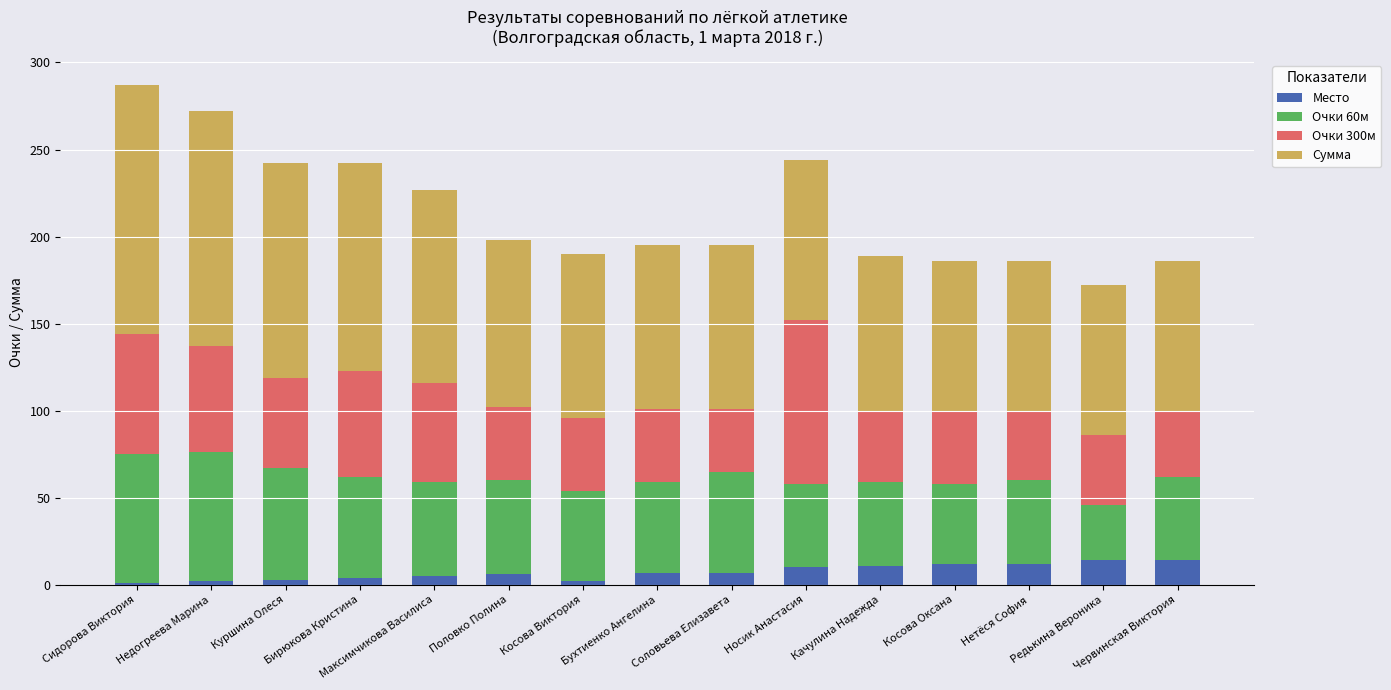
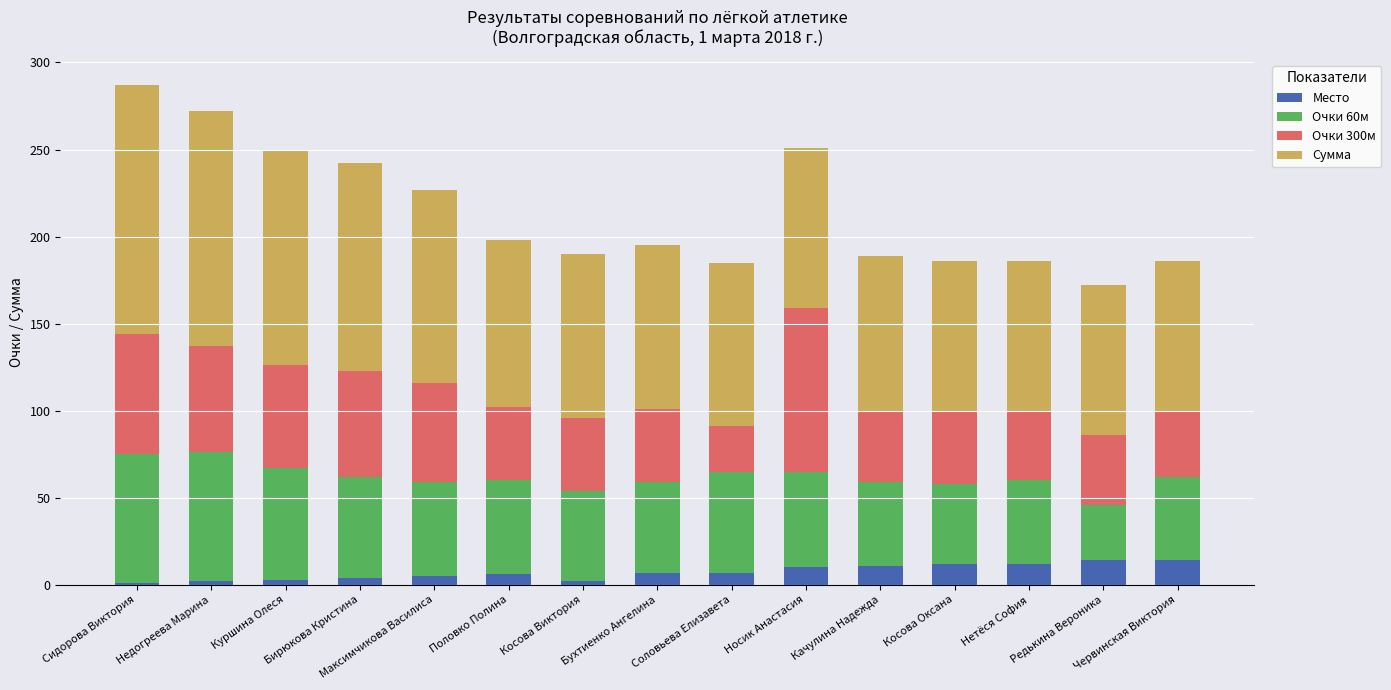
Очки 300м, Куршина Олеся: 52 -> 59
Очки 300м, Соловьева Елизавета: 36 -> 26
Очки 60м, Носик Анастасия: 48 -> 55
